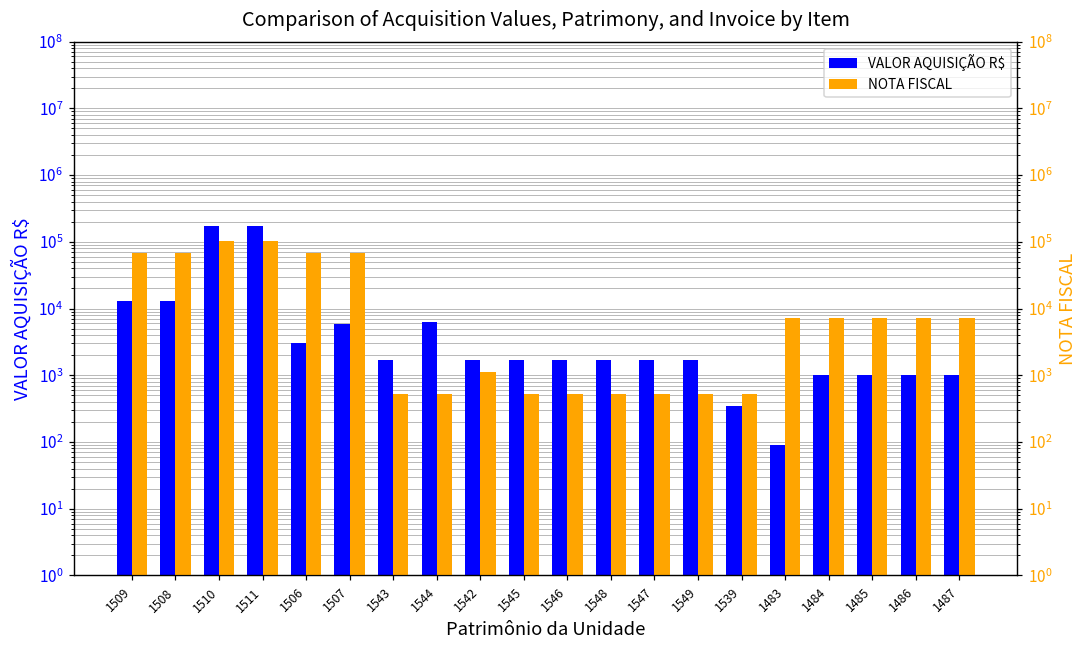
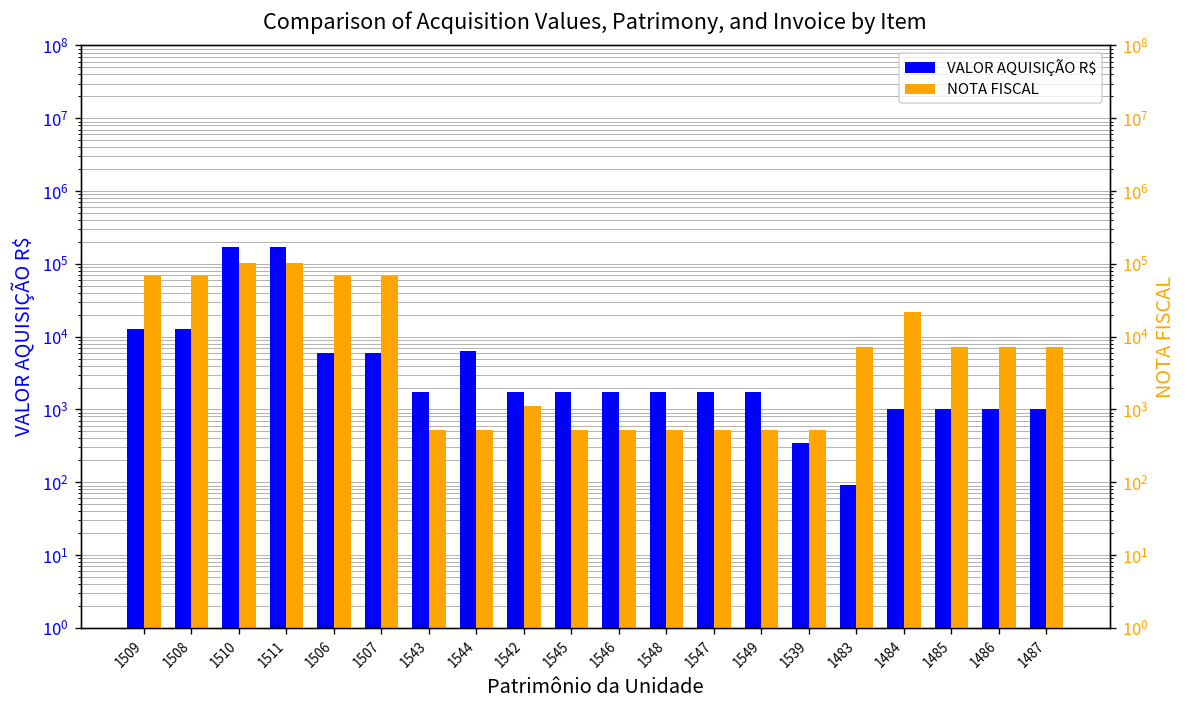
VALOR AQUISIÇÃO R$, 1506: 3000 -> 6000
NOTA FISCAL, 1484: 7000 -> 22000
